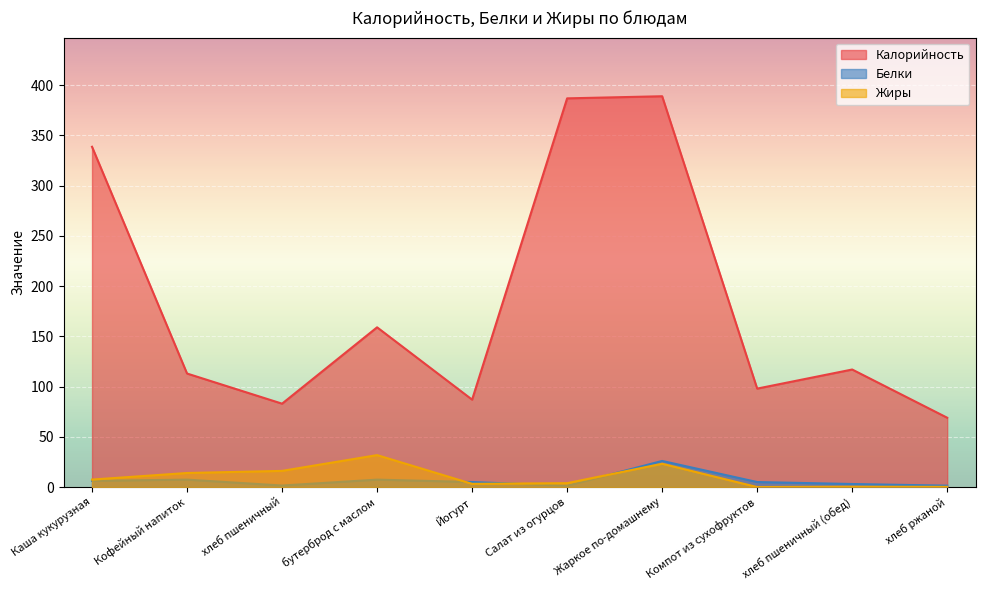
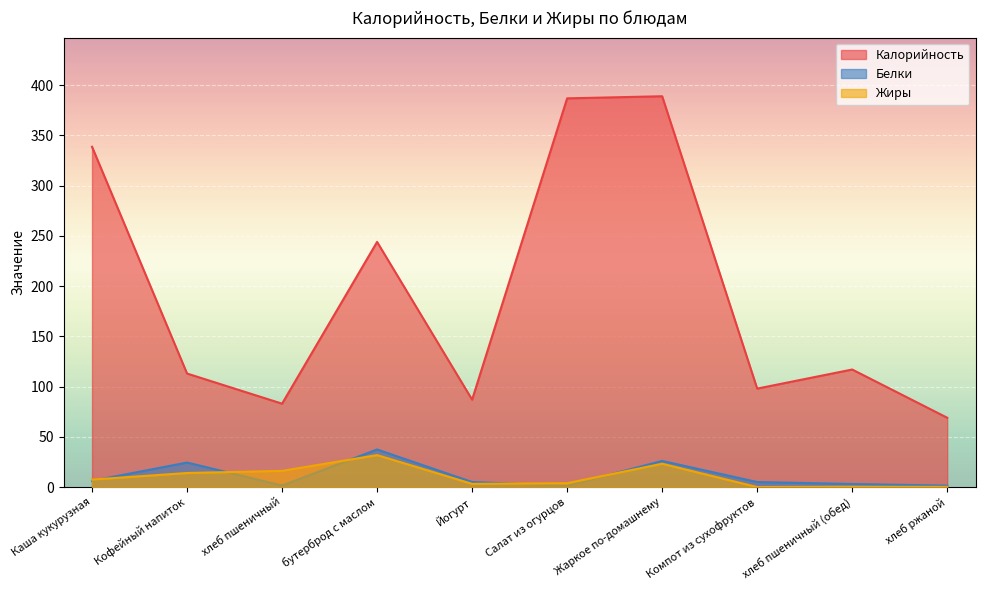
Белки, Кофейный напиток: 7 -> 24
Калорийность, бутерброд с маслом: 159 -> 244
Белки, бутерброд с маслом: 7 -> 37
